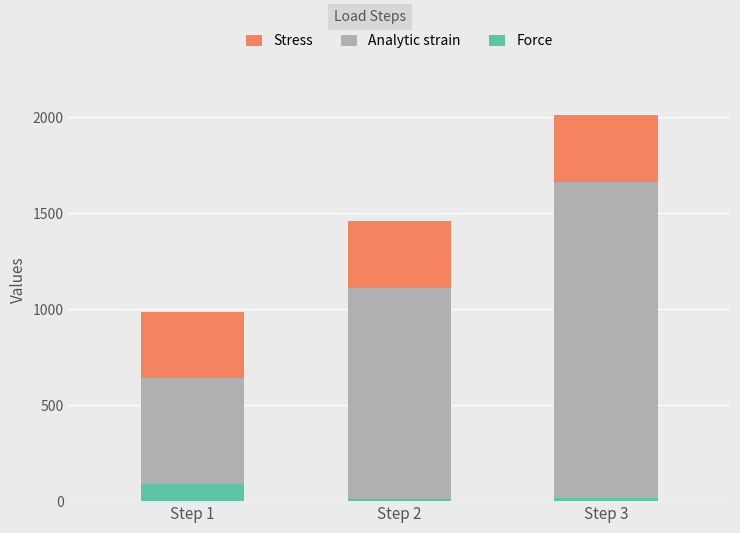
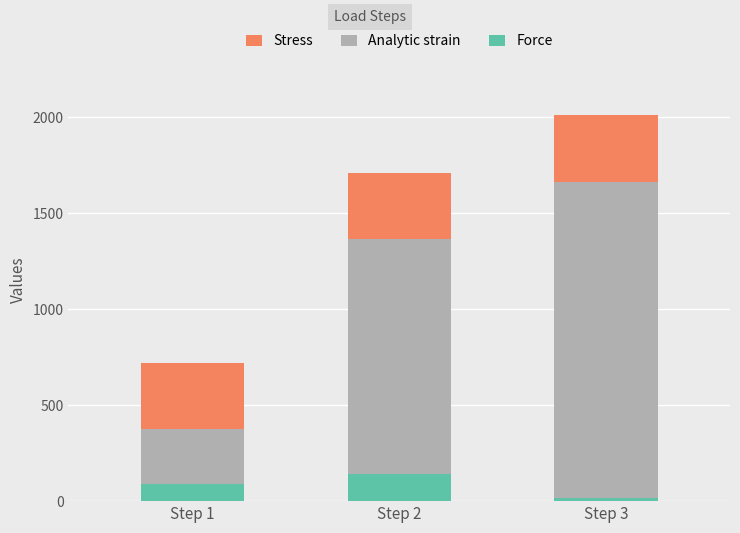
Analytic strain, Step 1: 550 -> 290
Force, Step 2: 10 -> 140
Analytic strain, Step 2: 1100 -> 1220
